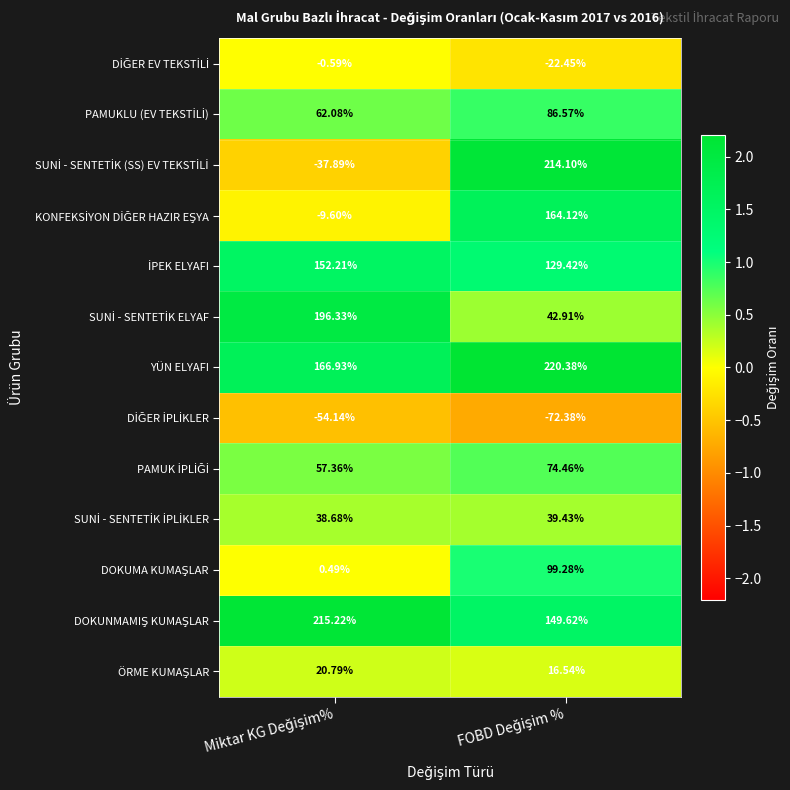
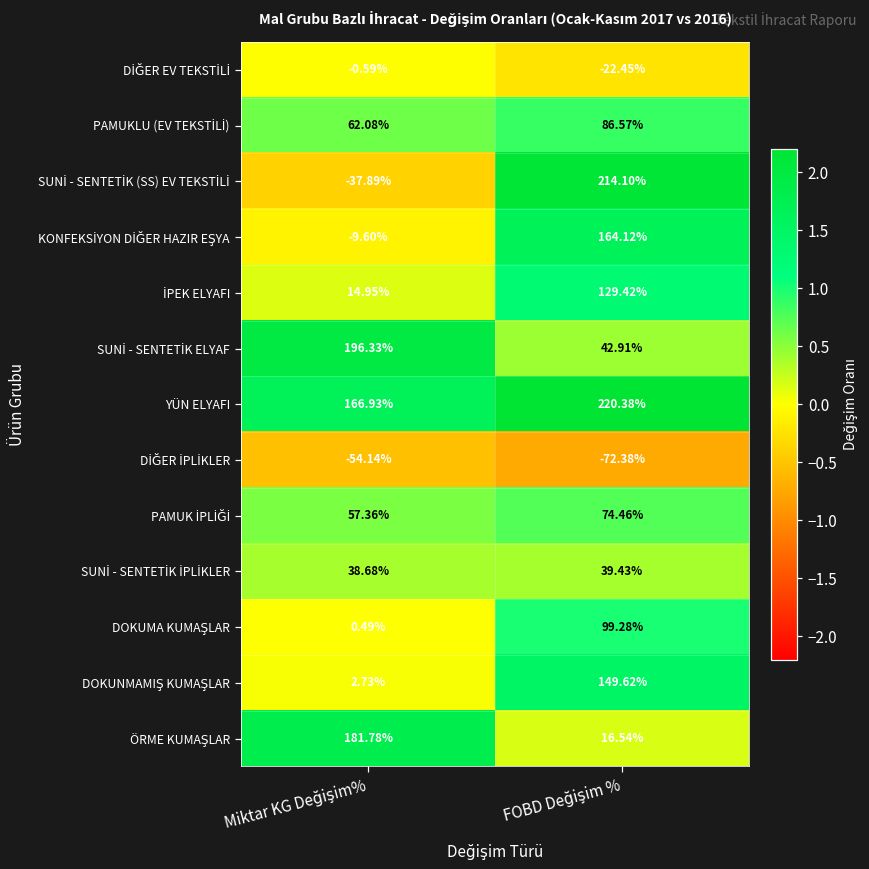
İPEK ELYAFI, Miktar KG Değişim%: 152.21% -> 14.95%
DOKUNMAMIŞ KUMAŞLAR, Miktar KG Değişim%: 215.22% -> 2.73%
ÖRME KUMAŞLAR, Miktar KG Değişim%: 20.79% -> 181.78%
